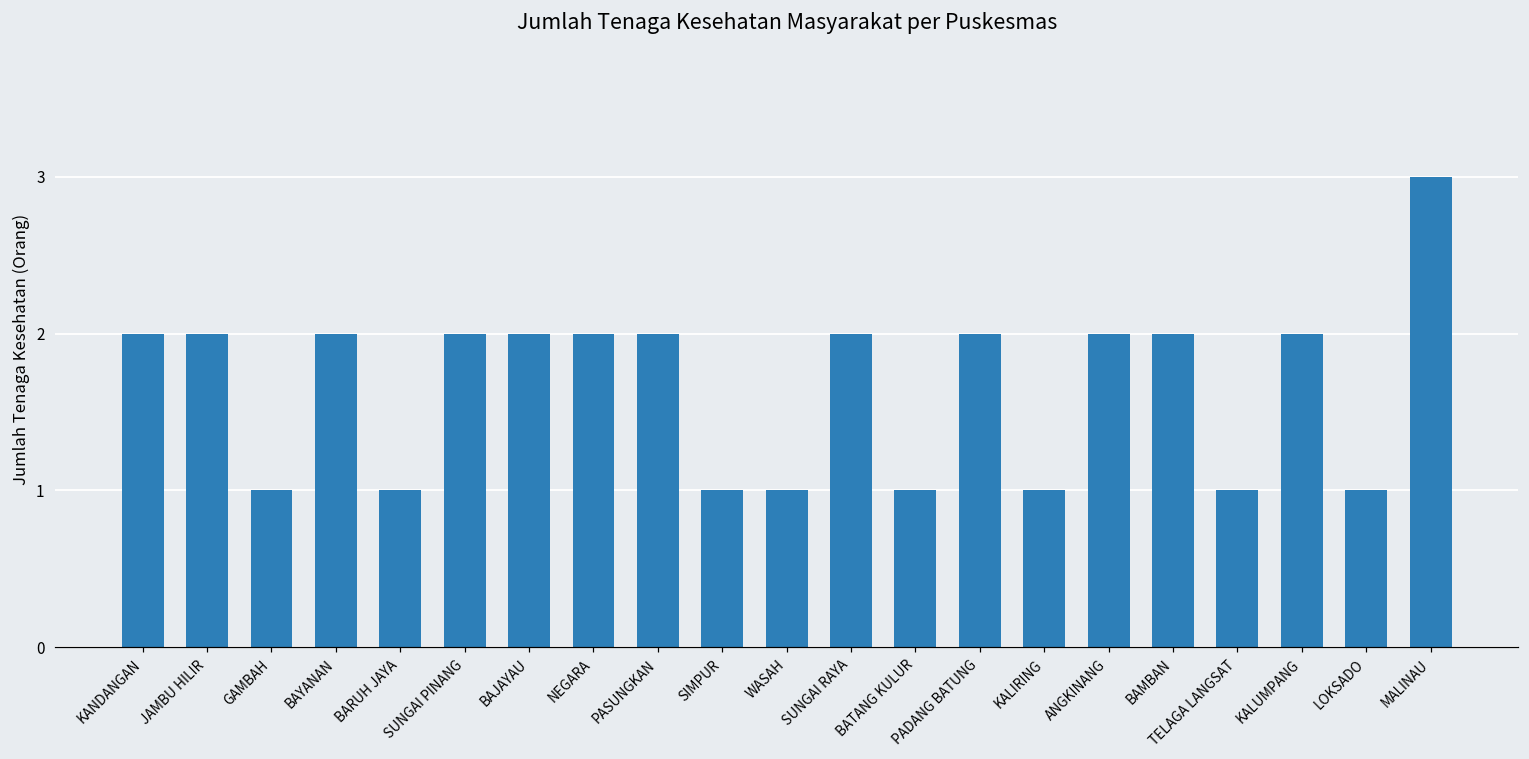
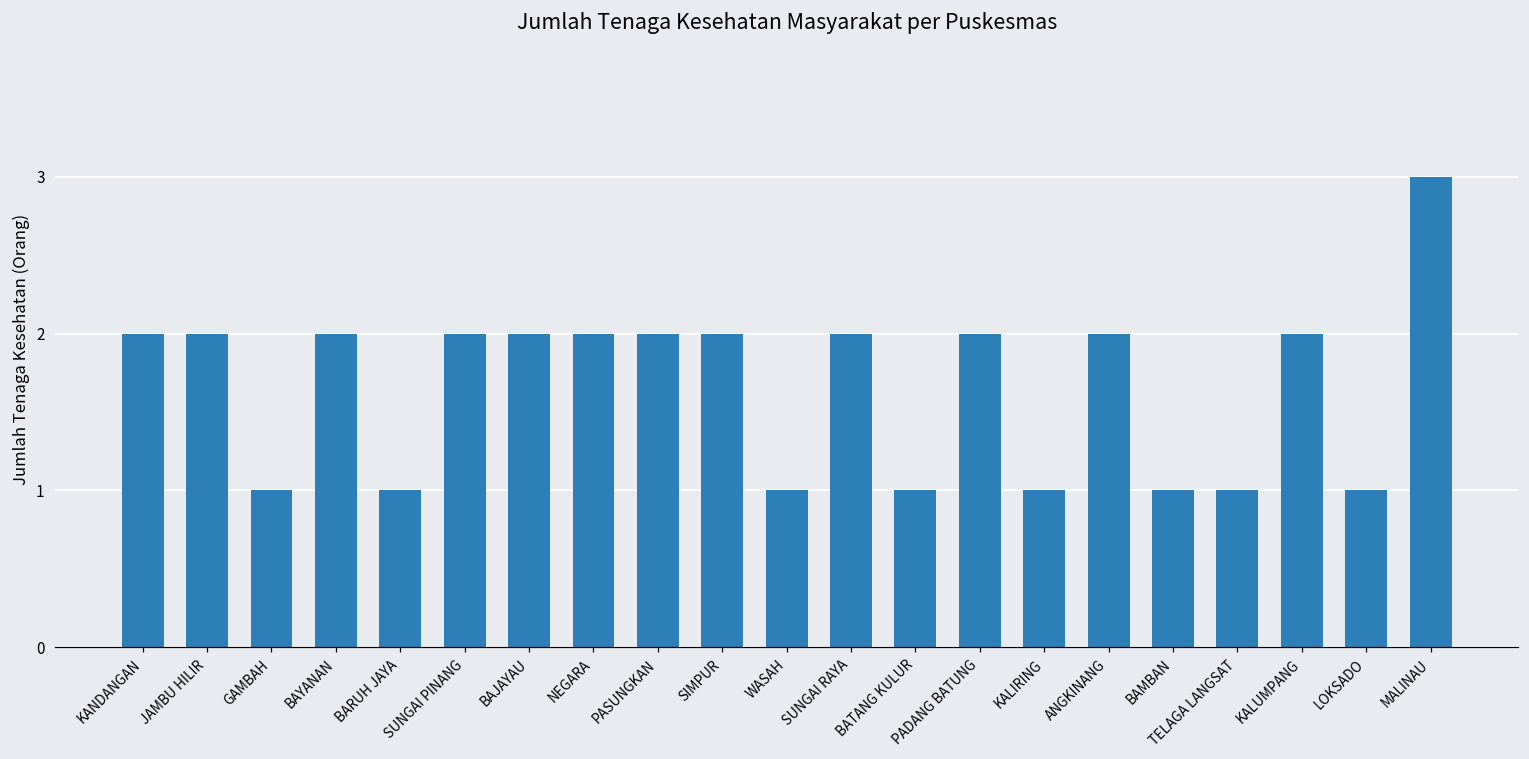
SIMPUR: 1 -> 2
BAMBAN: 2 -> 1
